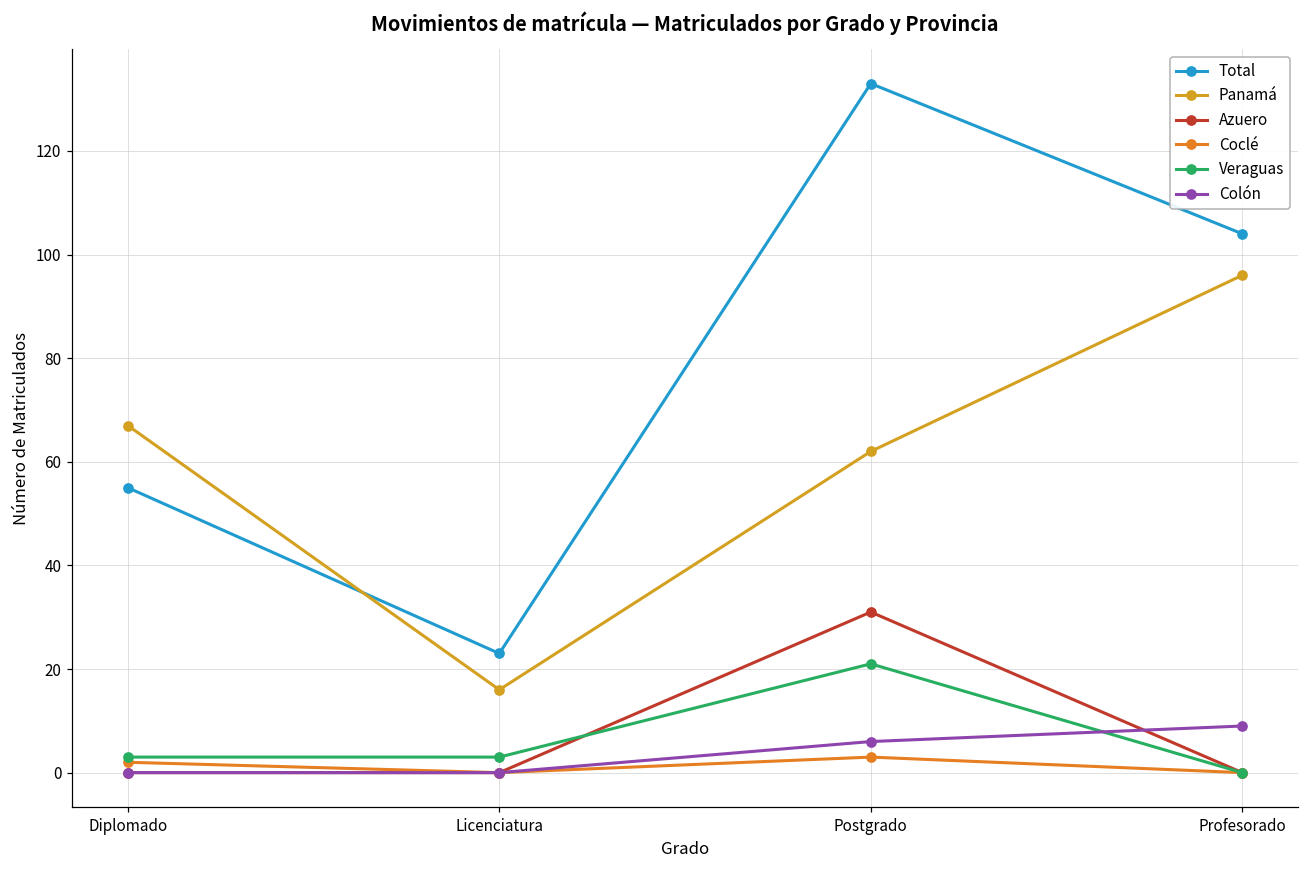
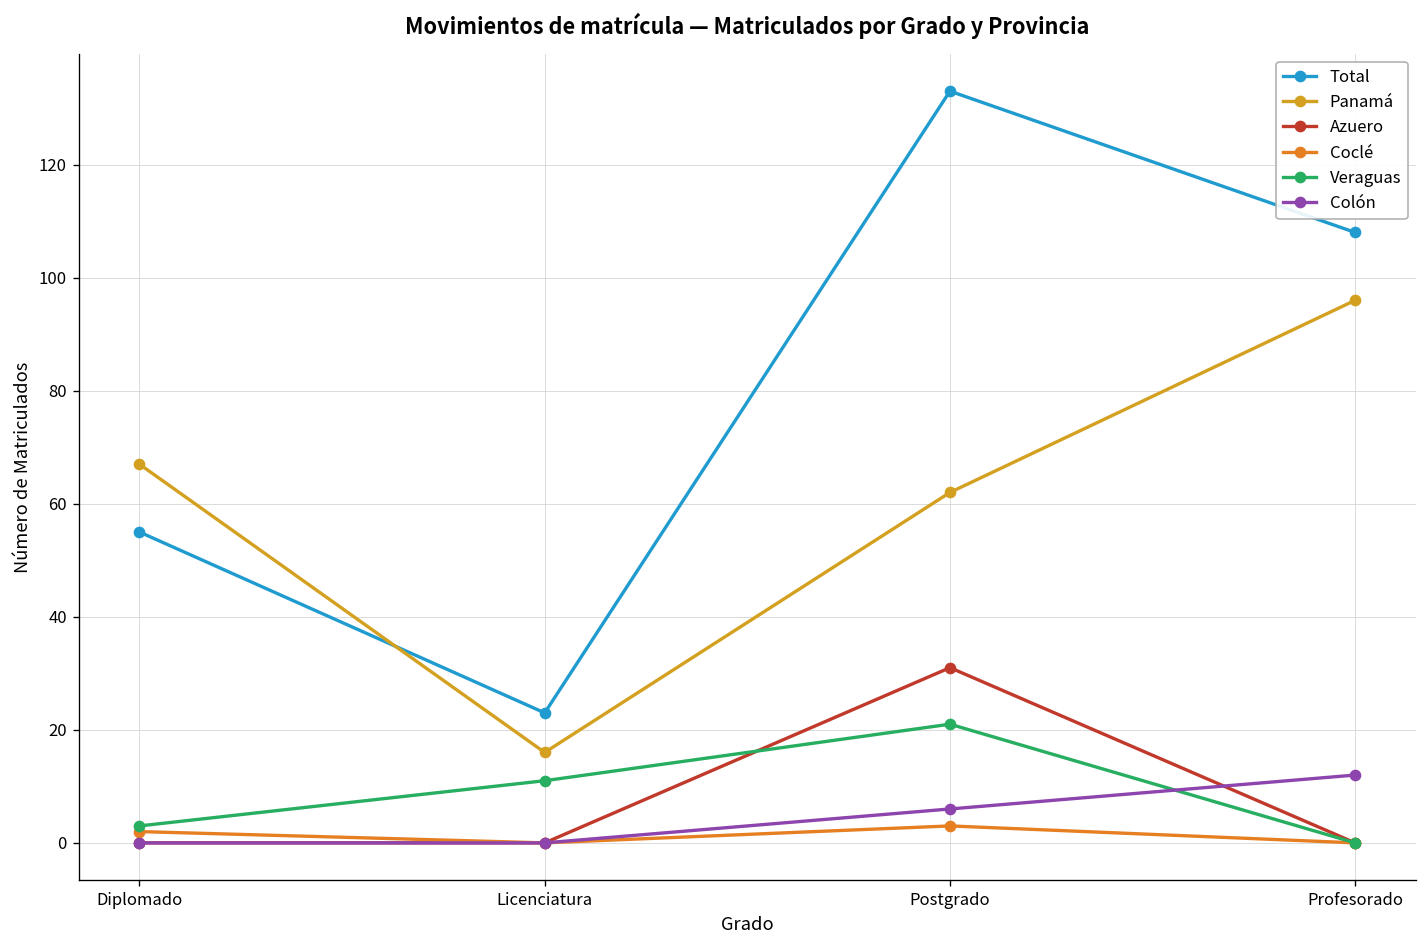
Veraguas, Licenciatura: 3 -> 11
Total, Profesorado: 104 -> 108
Colón, Profesorado: 9 -> 12
